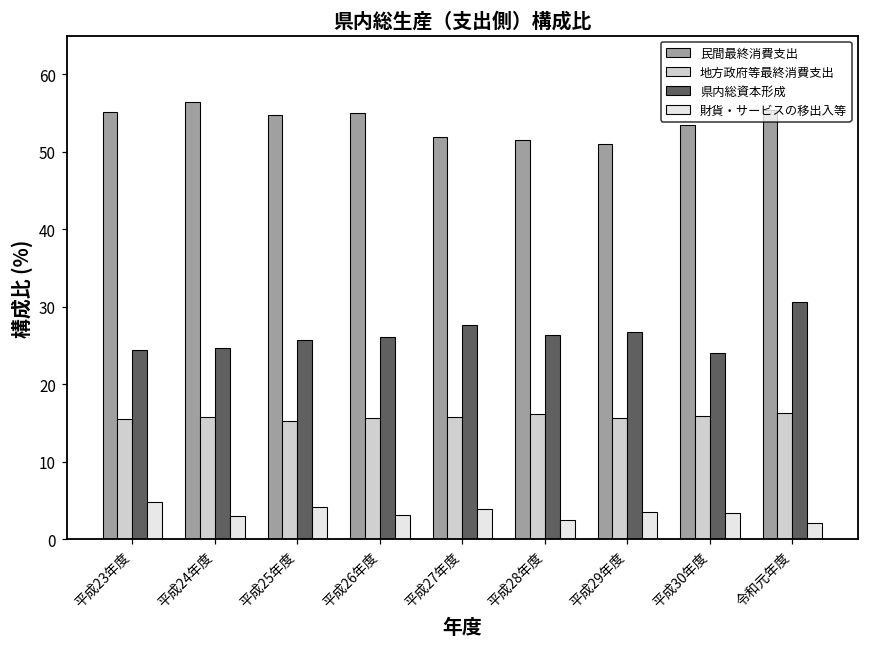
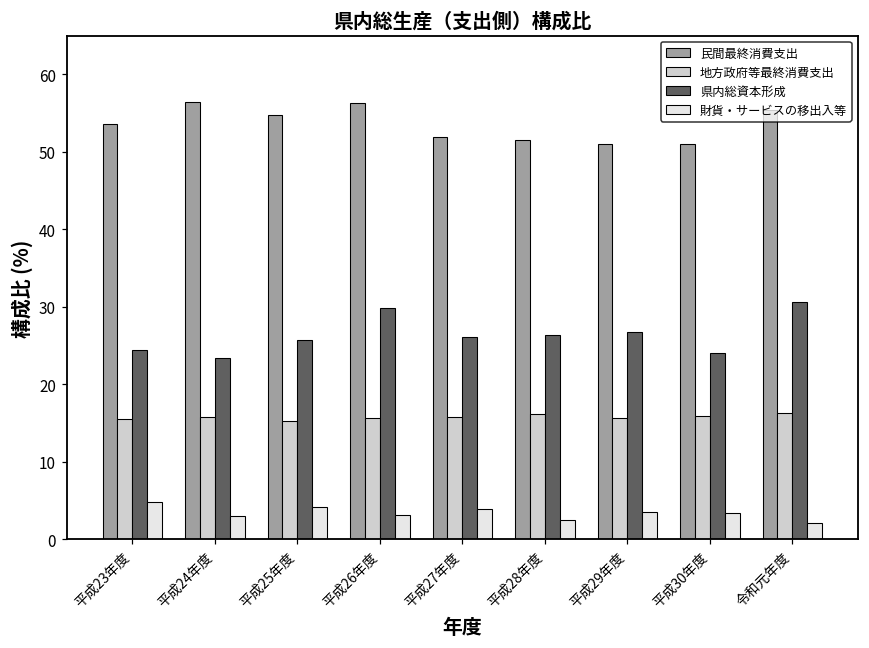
民間最終消費支出, 平成23年度: 55 -> 54
県内総資本形成, 平成24年度: 25 -> 23
民間最終消費支出, 平成26年度: 55 -> 56
県内総資本形成, 平成26年度: 26 -> 30
県内総資本形成, 平成27年度: 28 -> 26
民間最終消費支出, 平成30年度: 53 -> 51
